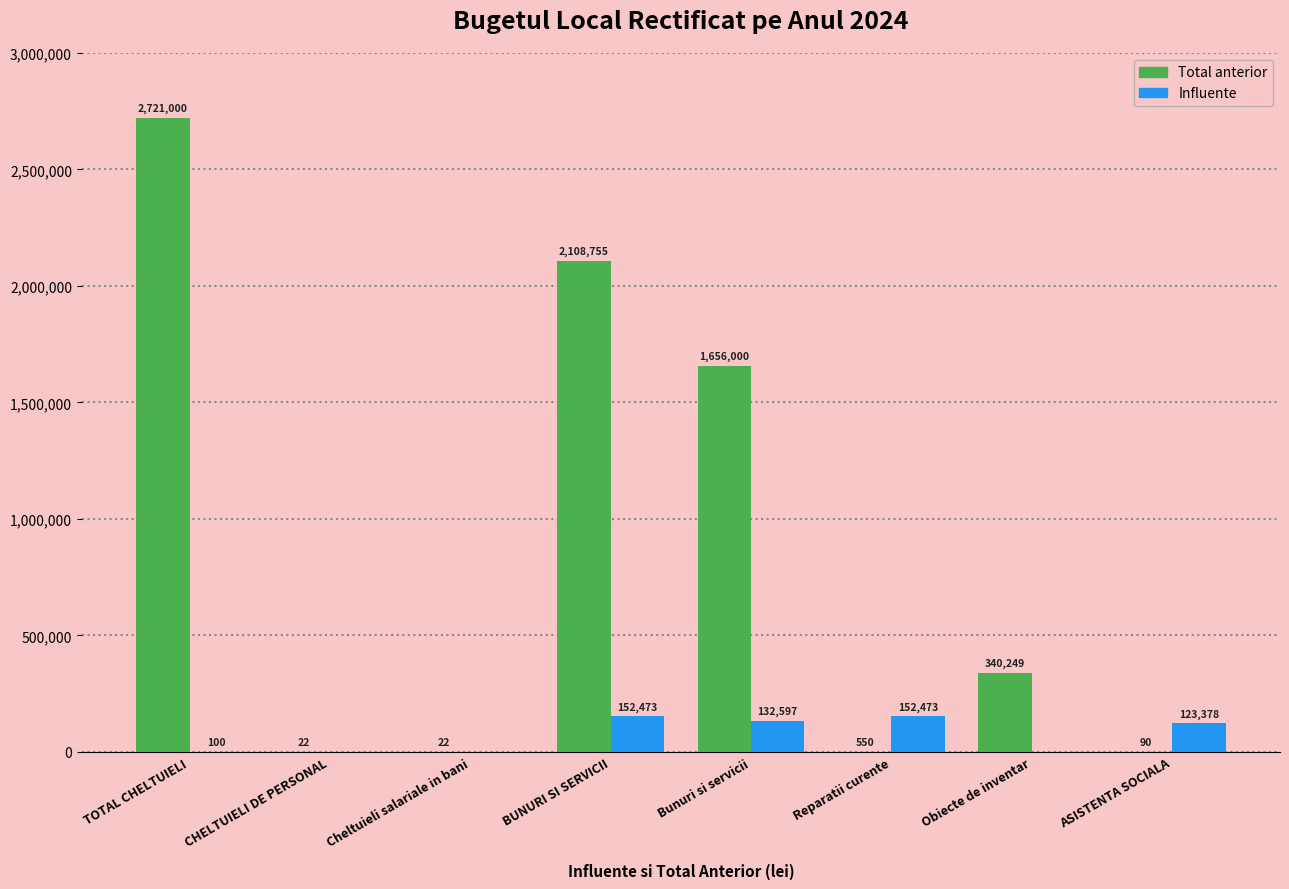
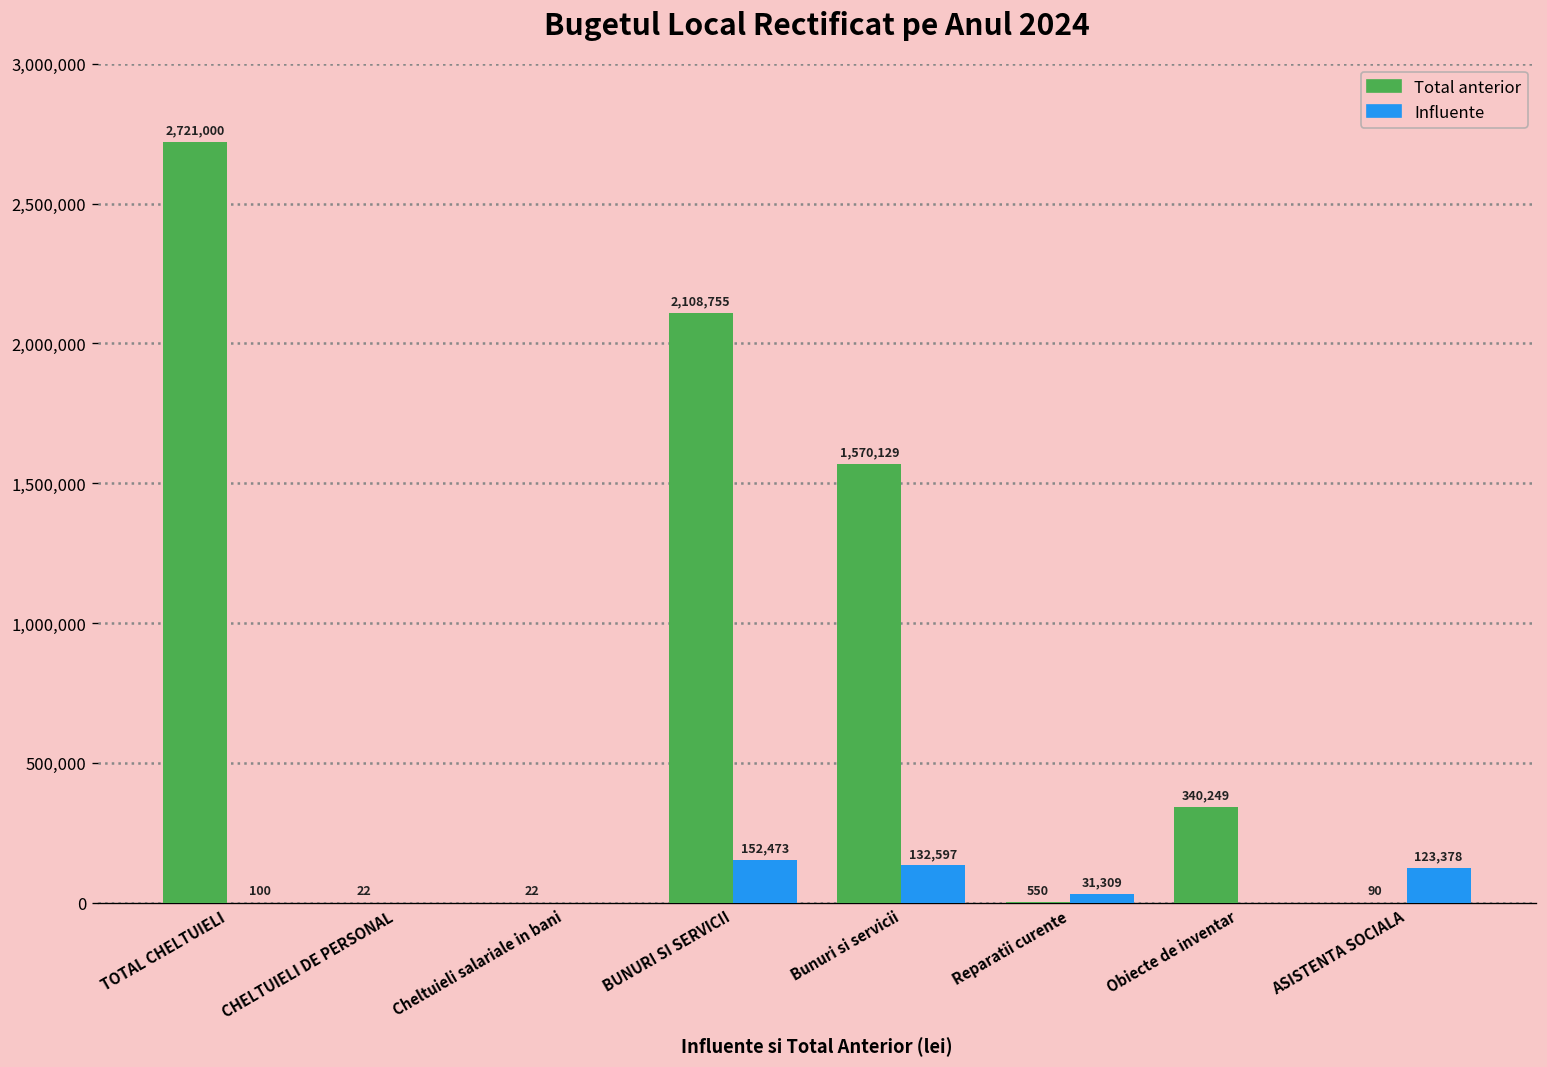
Total anterior, Bunuri si servicii: 1,656,000 -> 1,570,129
Influente, Reparatii curente: 152,473 -> 31,309
